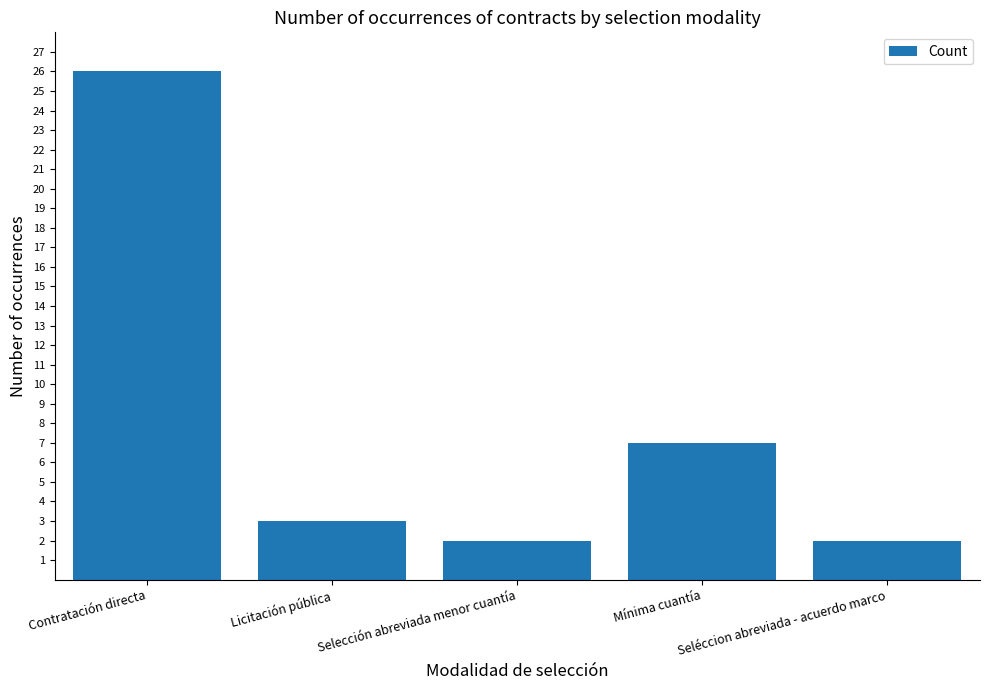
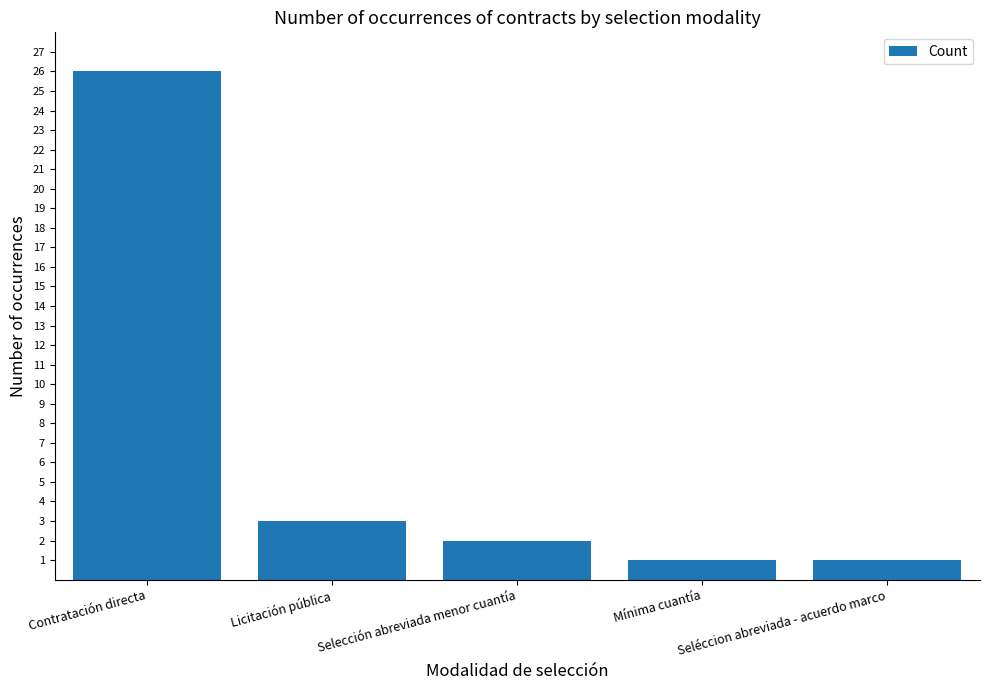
Mínima cuantía: 7 -> 1
Seléccion abreviada - acuerdo marco: 2 -> 1
